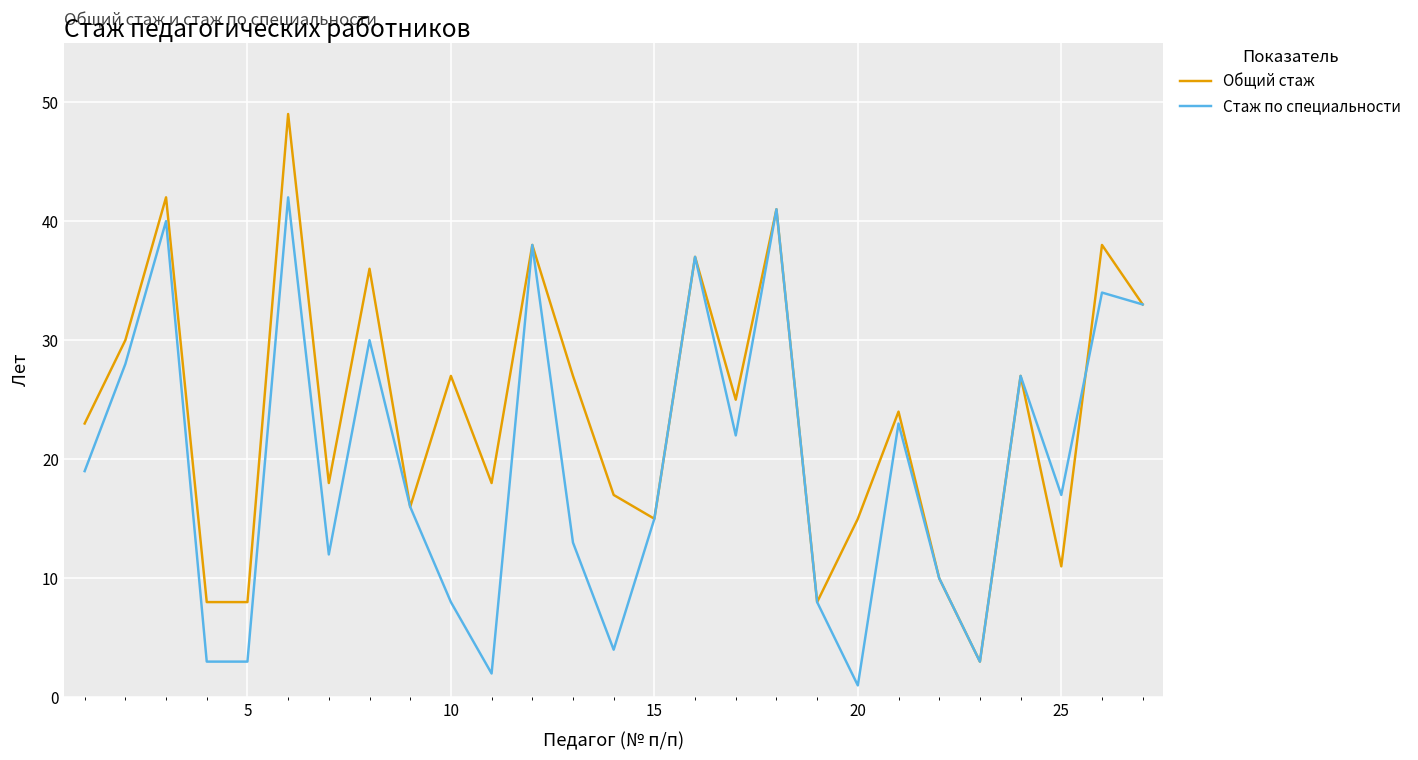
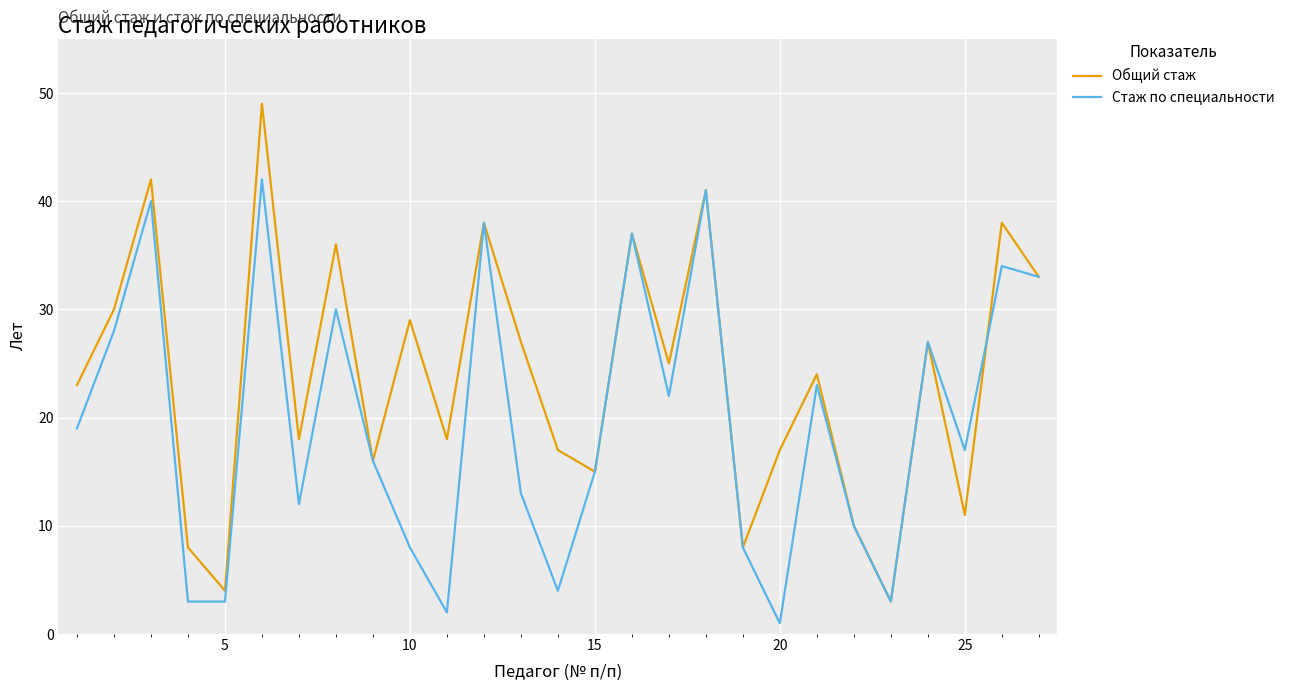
Общий стаж, 5: 8 -> 4
Общий стаж, 10: 27 -> 29
Общий стаж, 20: 15 -> 17
